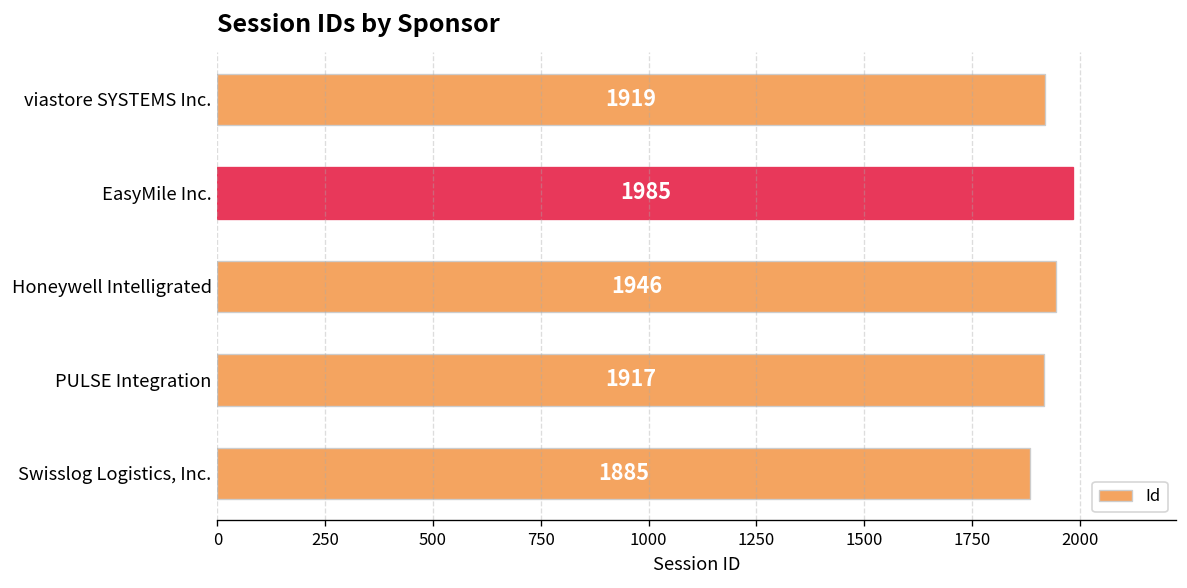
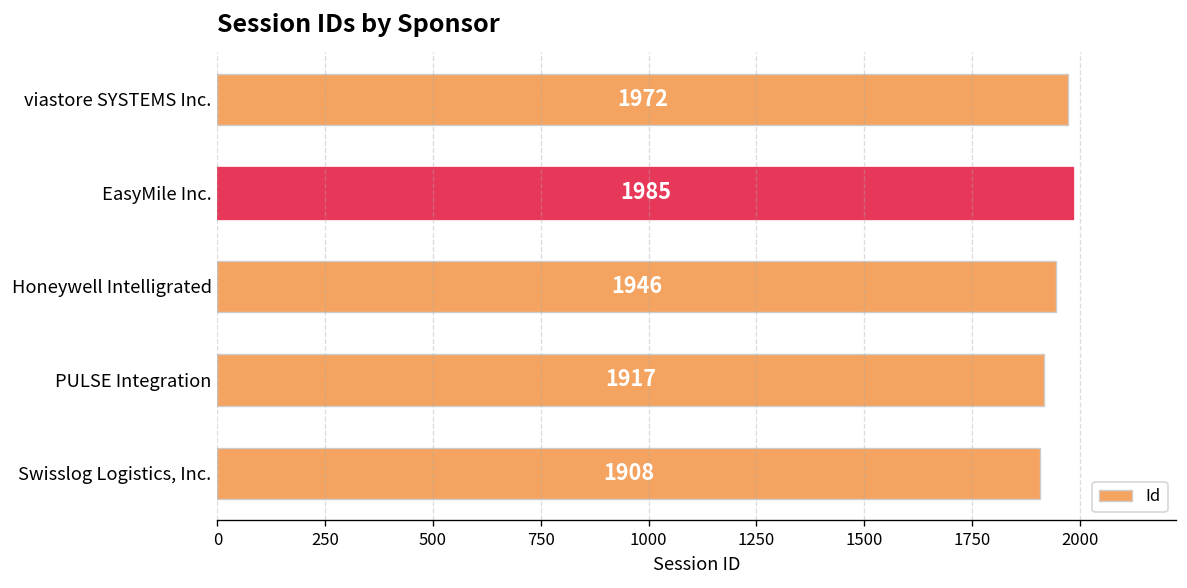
viastore SYSTEMS Inc.: 1919 -> 1972
Swisslog Logistics, Inc.: 1885 -> 1908
